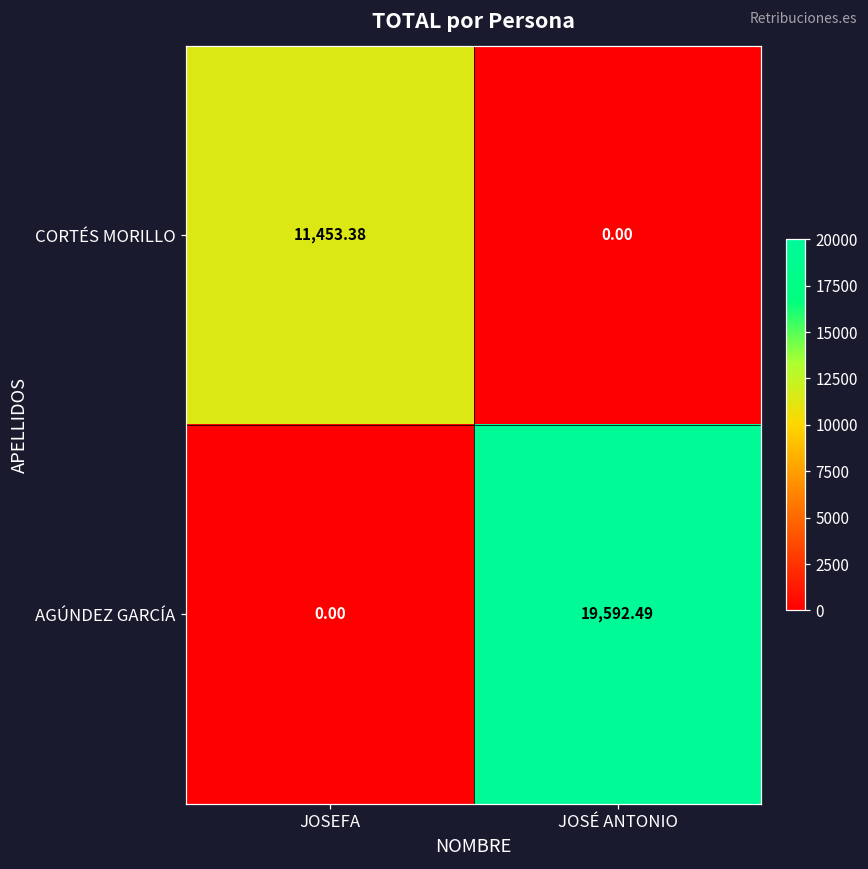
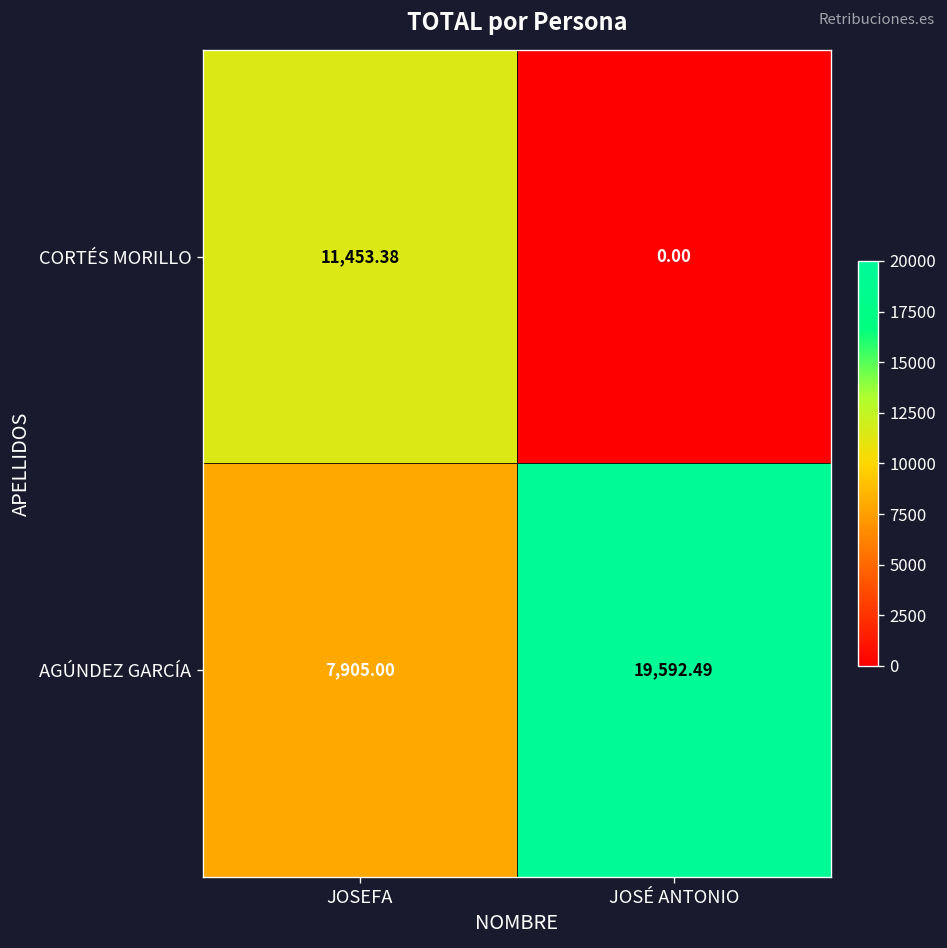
AGÚNDEZ GARCÍA, JOSEFA: 0.00 -> 7,905.00
